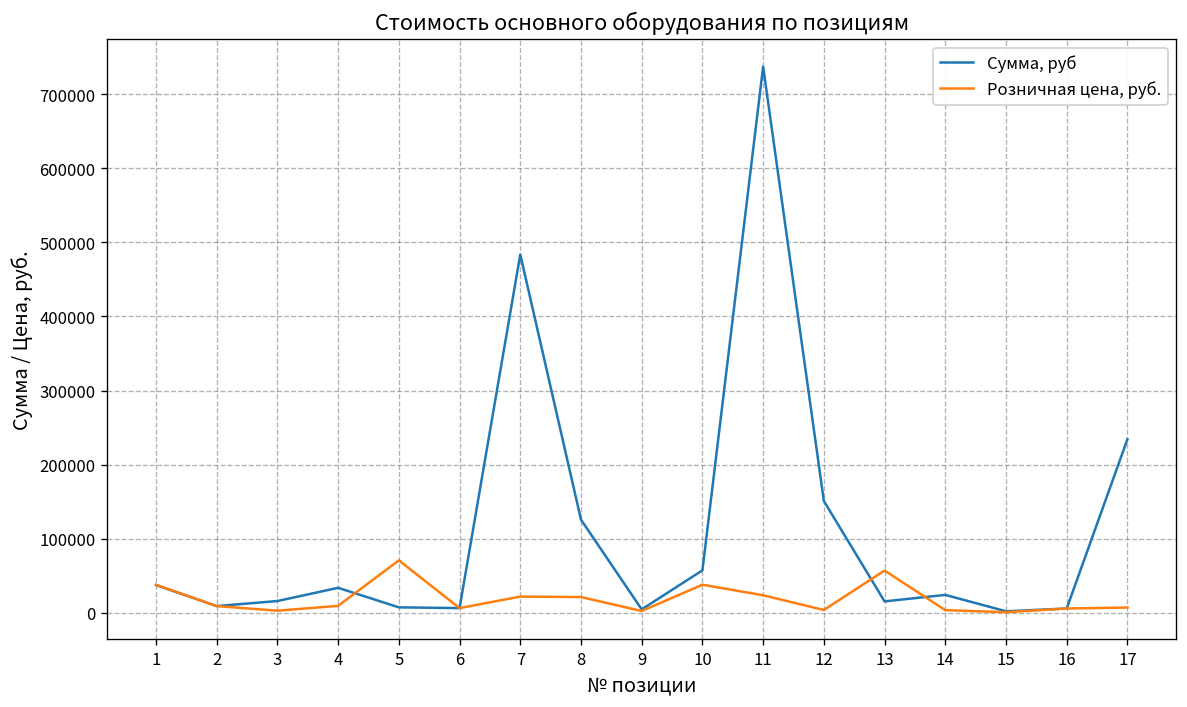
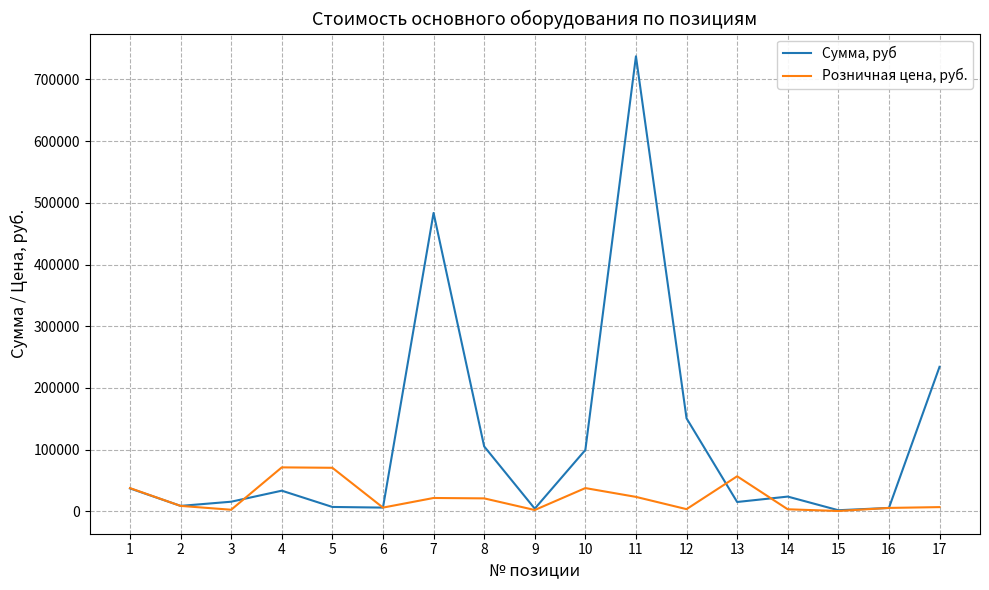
Розничная цена, руб., 4: 10000 -> 70000
Сумма, руб, 8: 130000 -> 110000
Сумма, руб, 10: 60000 -> 100000
